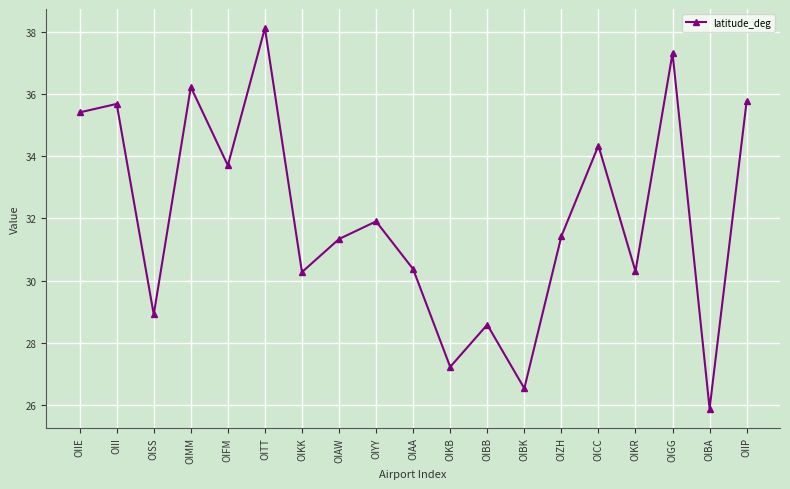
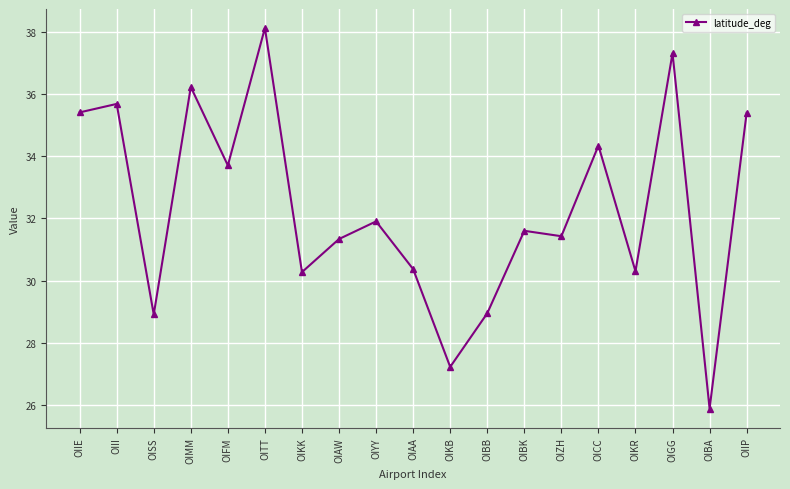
OIBB: 28.6 -> 28.9
OIBK: 26.5 -> 31.6
OIIP: 35.8 -> 35.4
